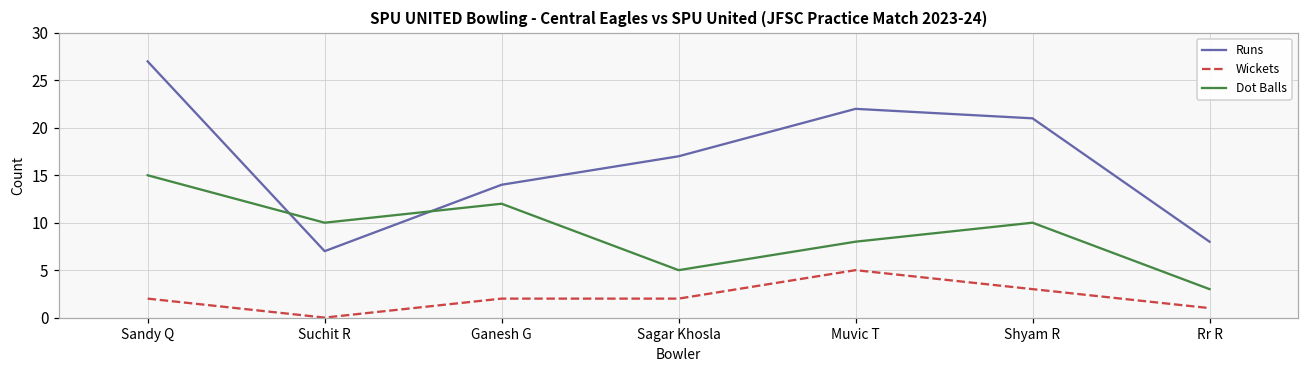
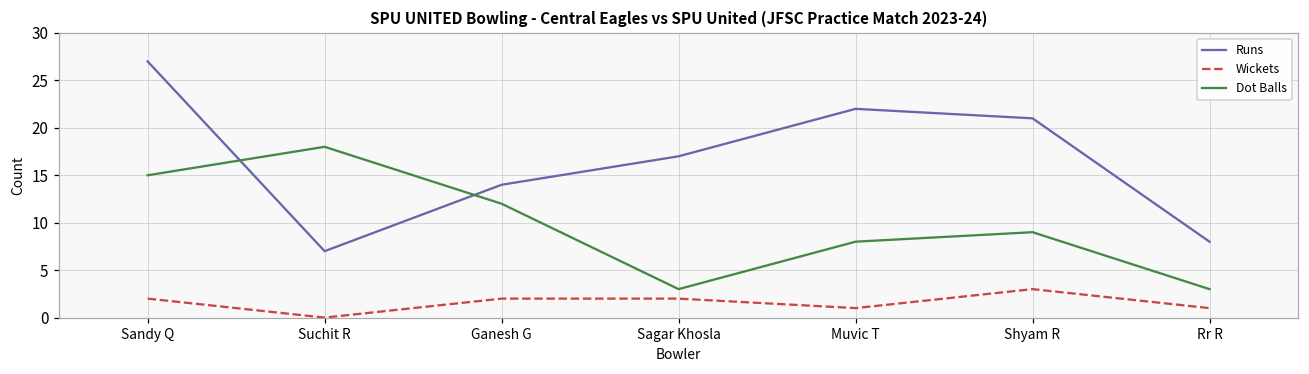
Dot Balls, Suchit R: 10 -> 18
Dot Balls, Sagar Khosla: 5 -> 3
Wickets, Muvic T: 5 -> 1
Dot Balls, Shyam R: 10 -> 9
